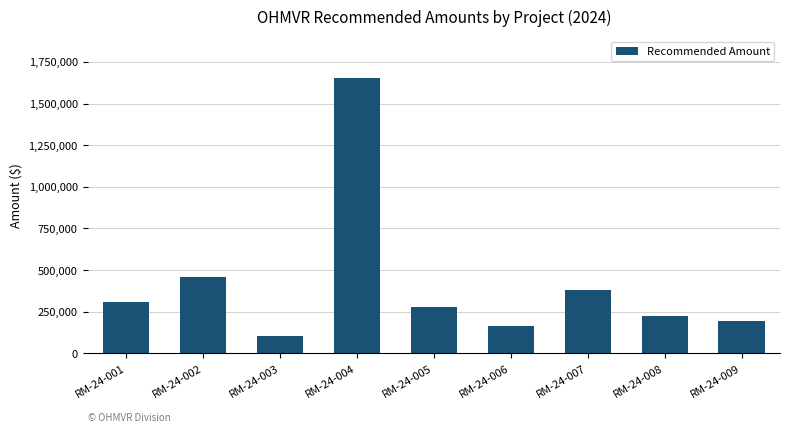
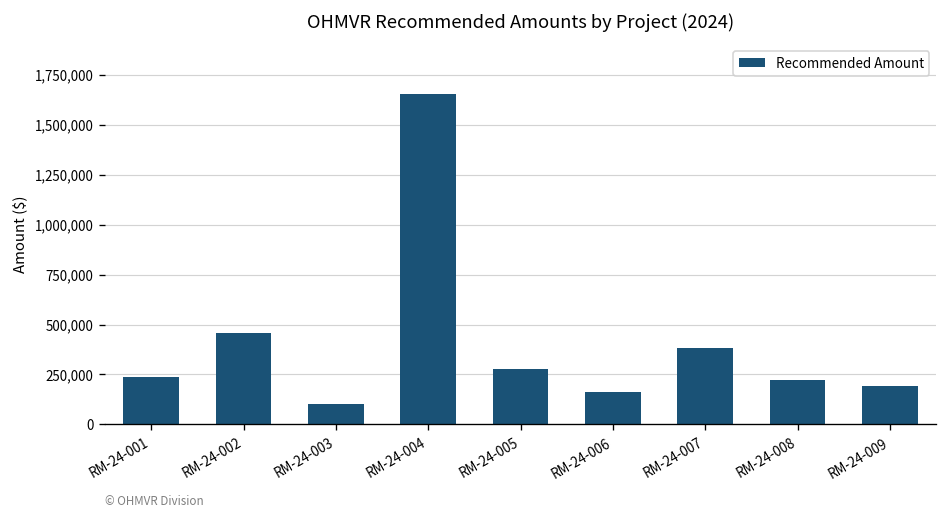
RM-24-001: 310,000 -> 240,000
